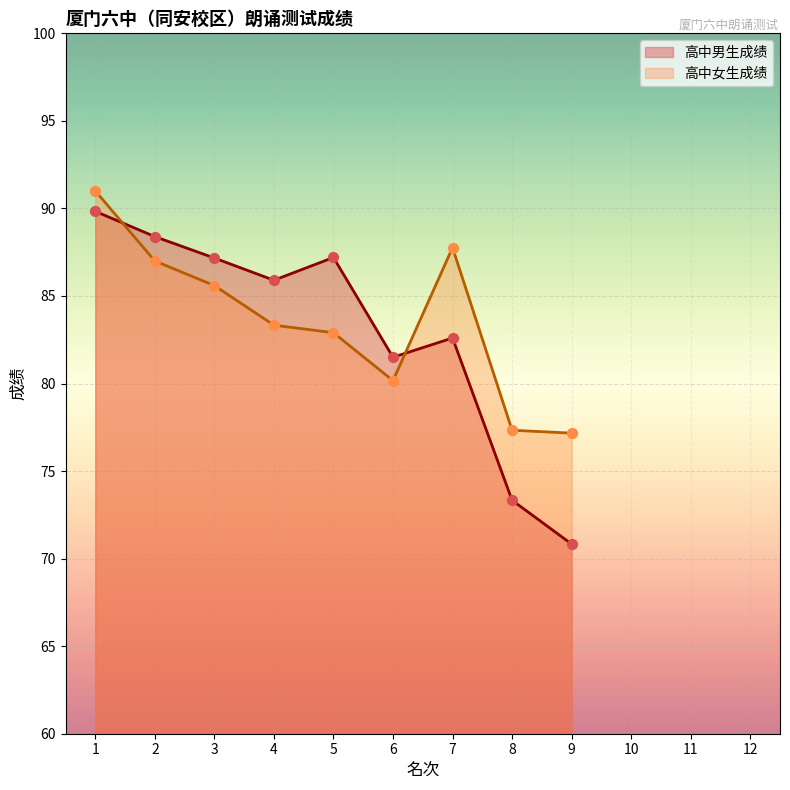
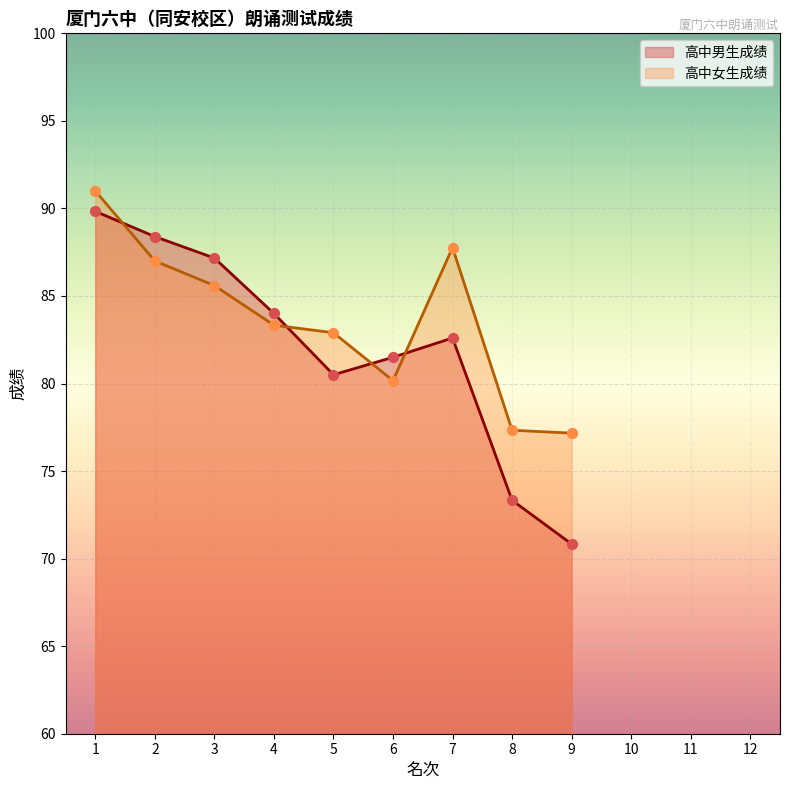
高中男生成绩, 4: 85.9 -> 84.0
高中男生成绩, 5: 87.2 -> 80.5
